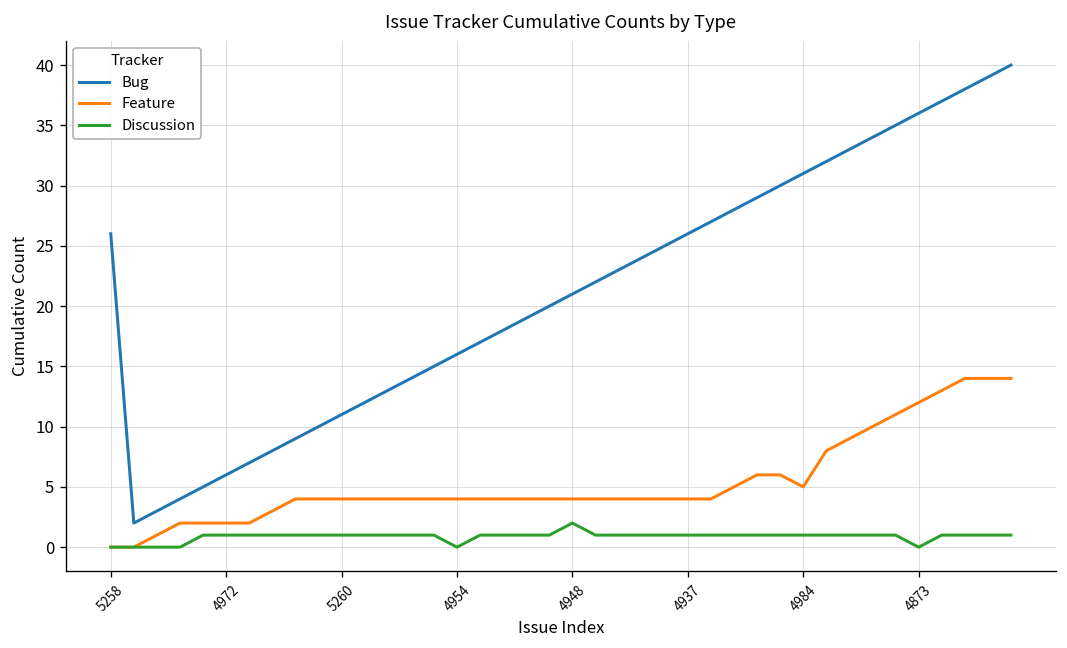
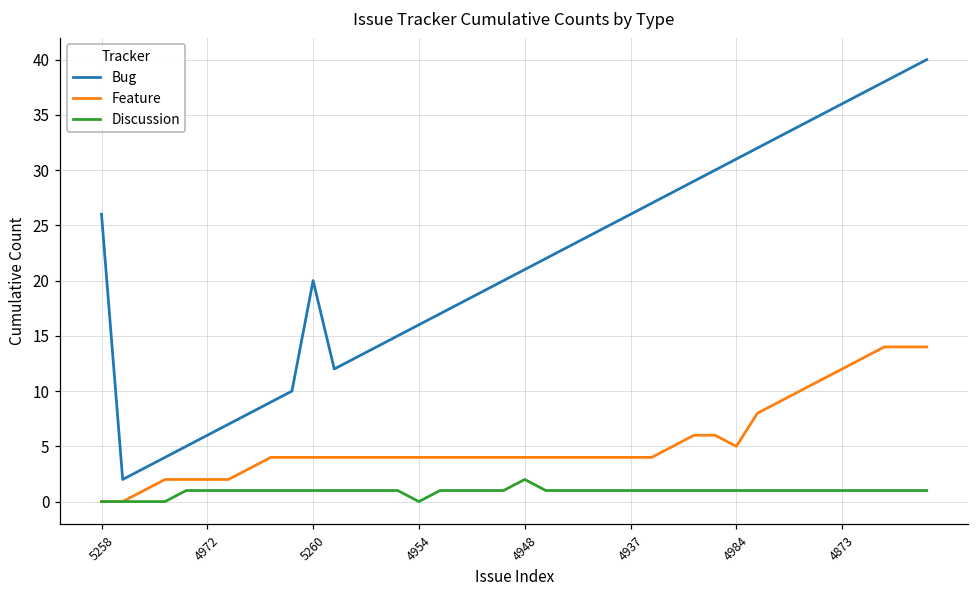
Bug, 5260: 11 -> 20
Discussion, 4873: 0 -> 1
